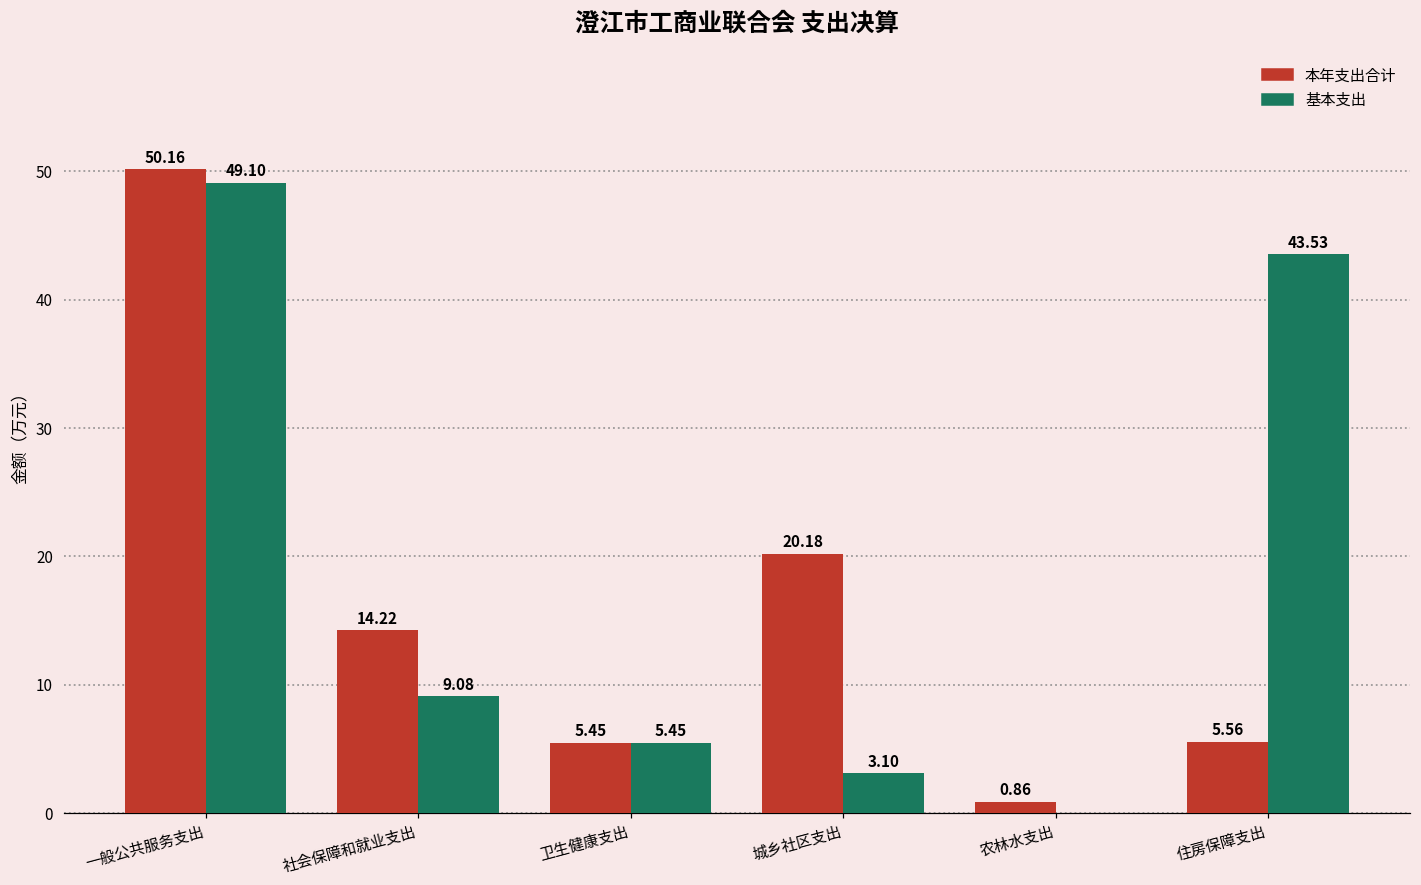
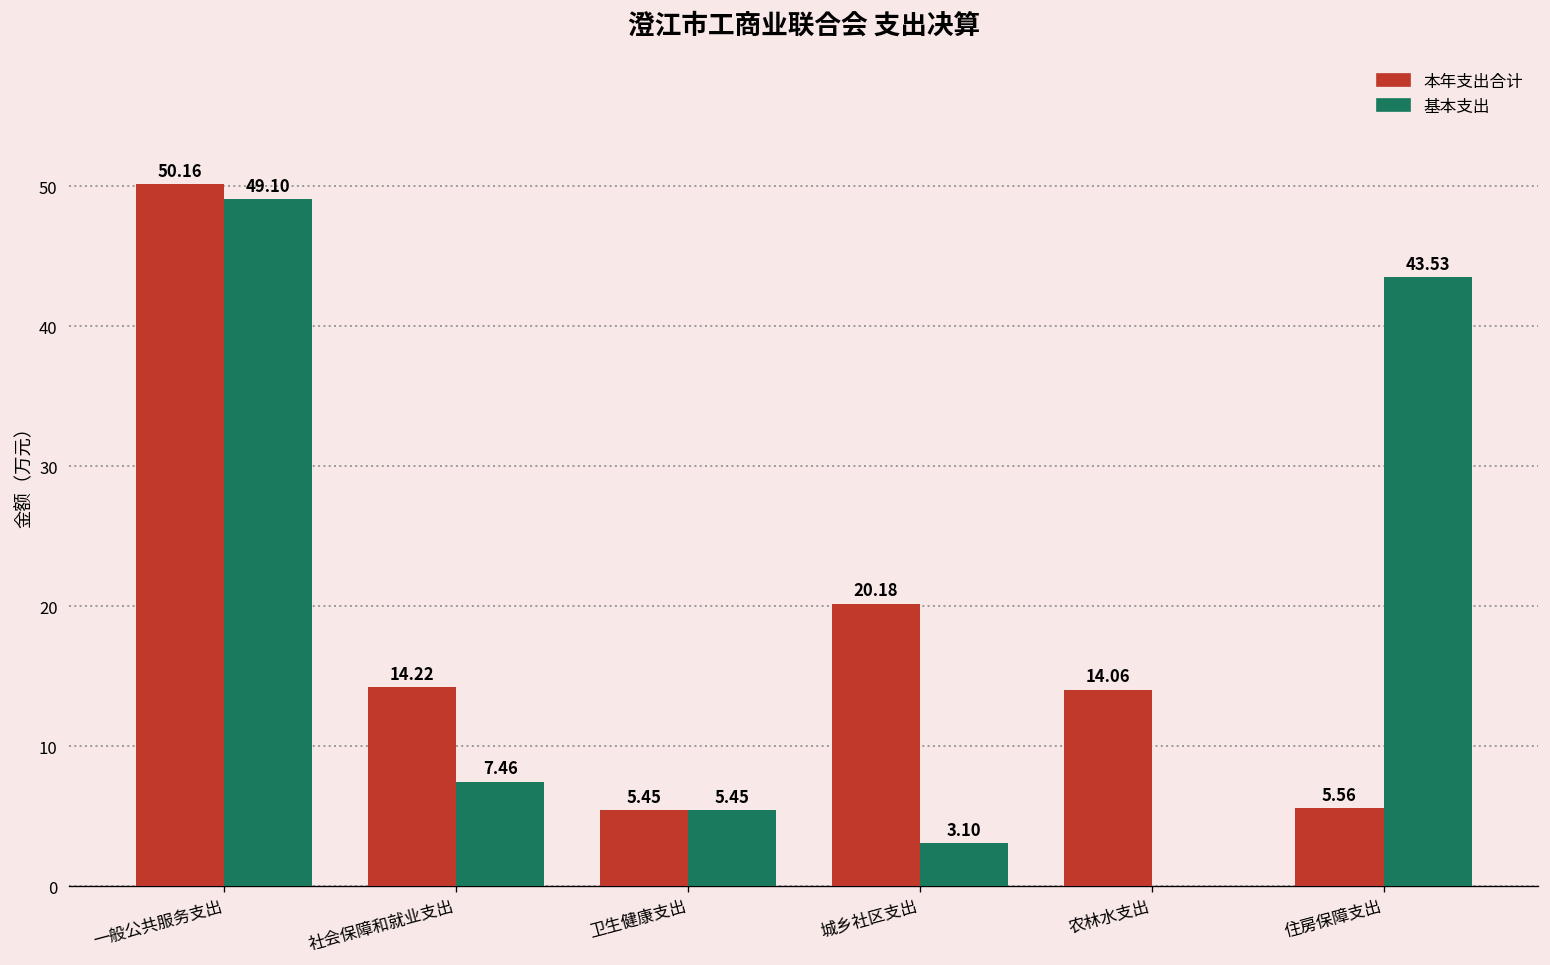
基本支出, 社会保障和就业支出: 9.08 -> 7.46
本年支出合计, 农林水支出: 0.86 -> 14.06
